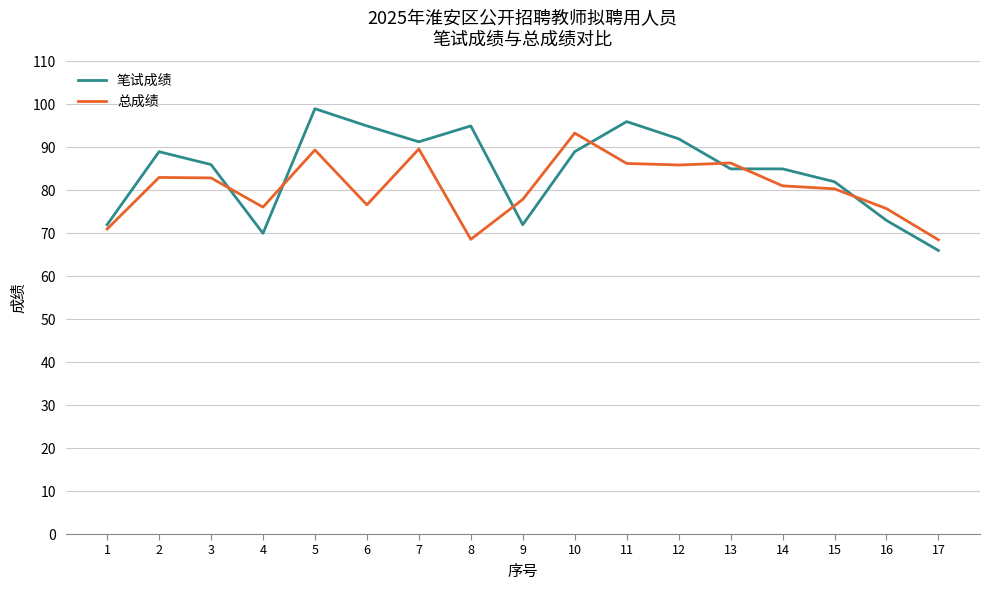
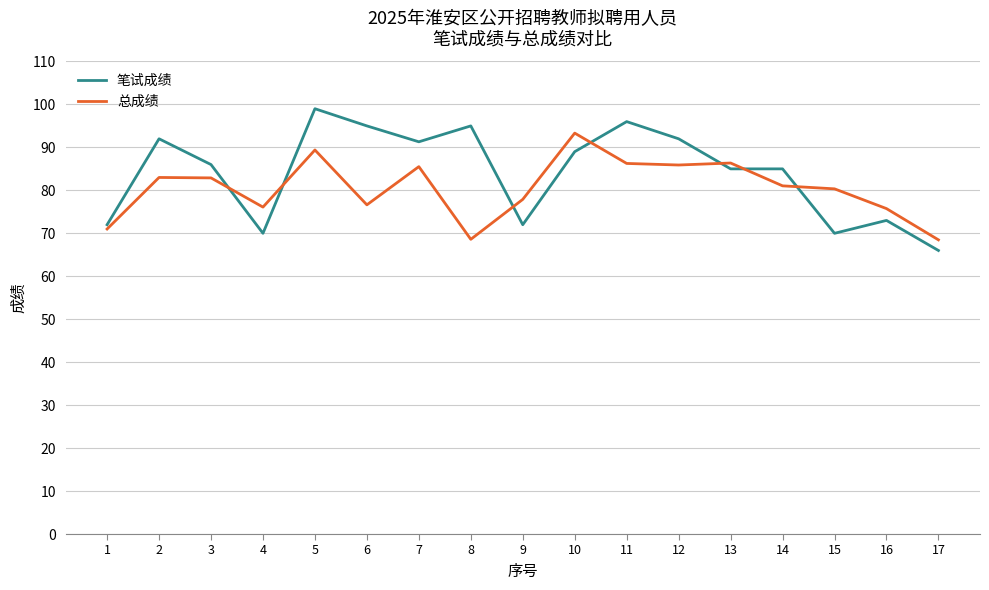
笔试成绩, 2: 89 -> 92
总成绩, 7: 90 -> 86
笔试成绩, 15: 82 -> 70
